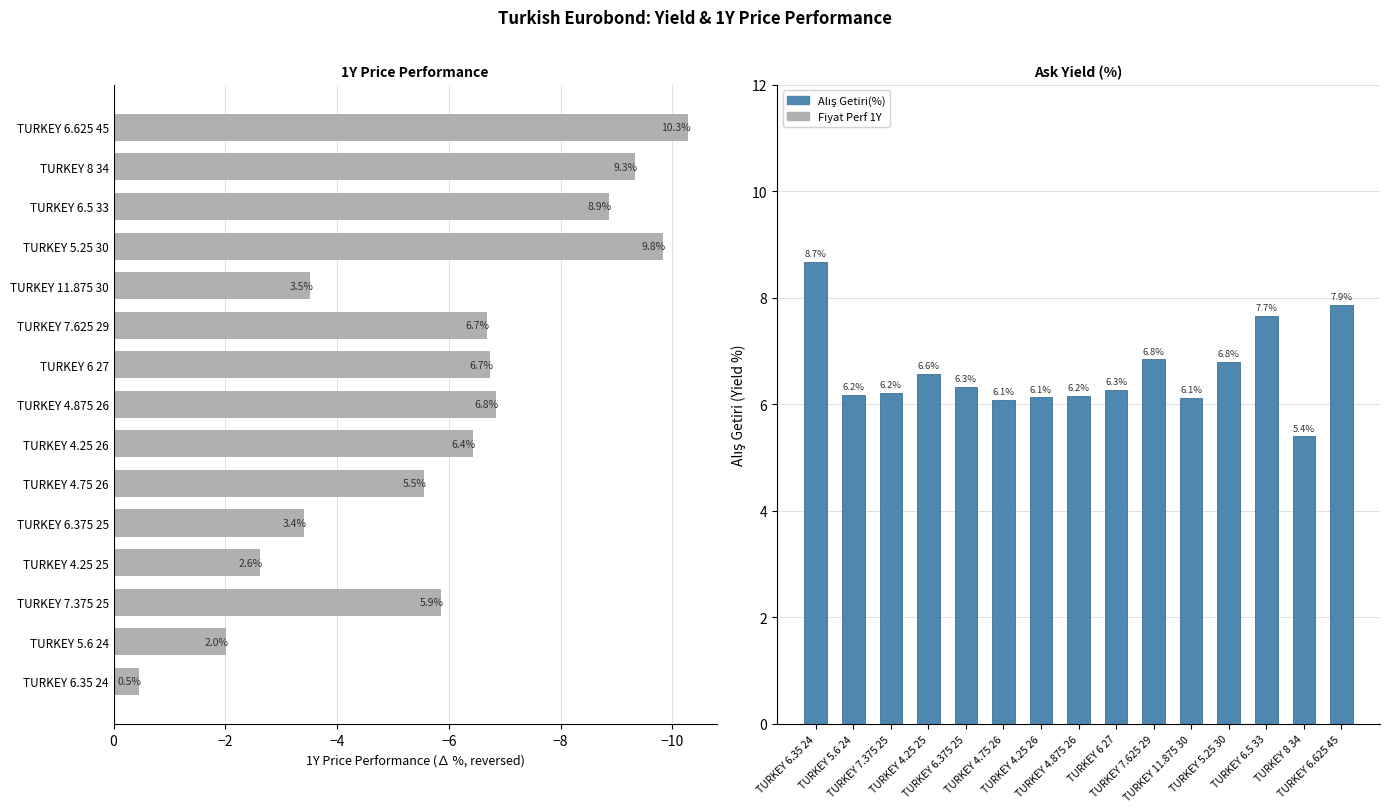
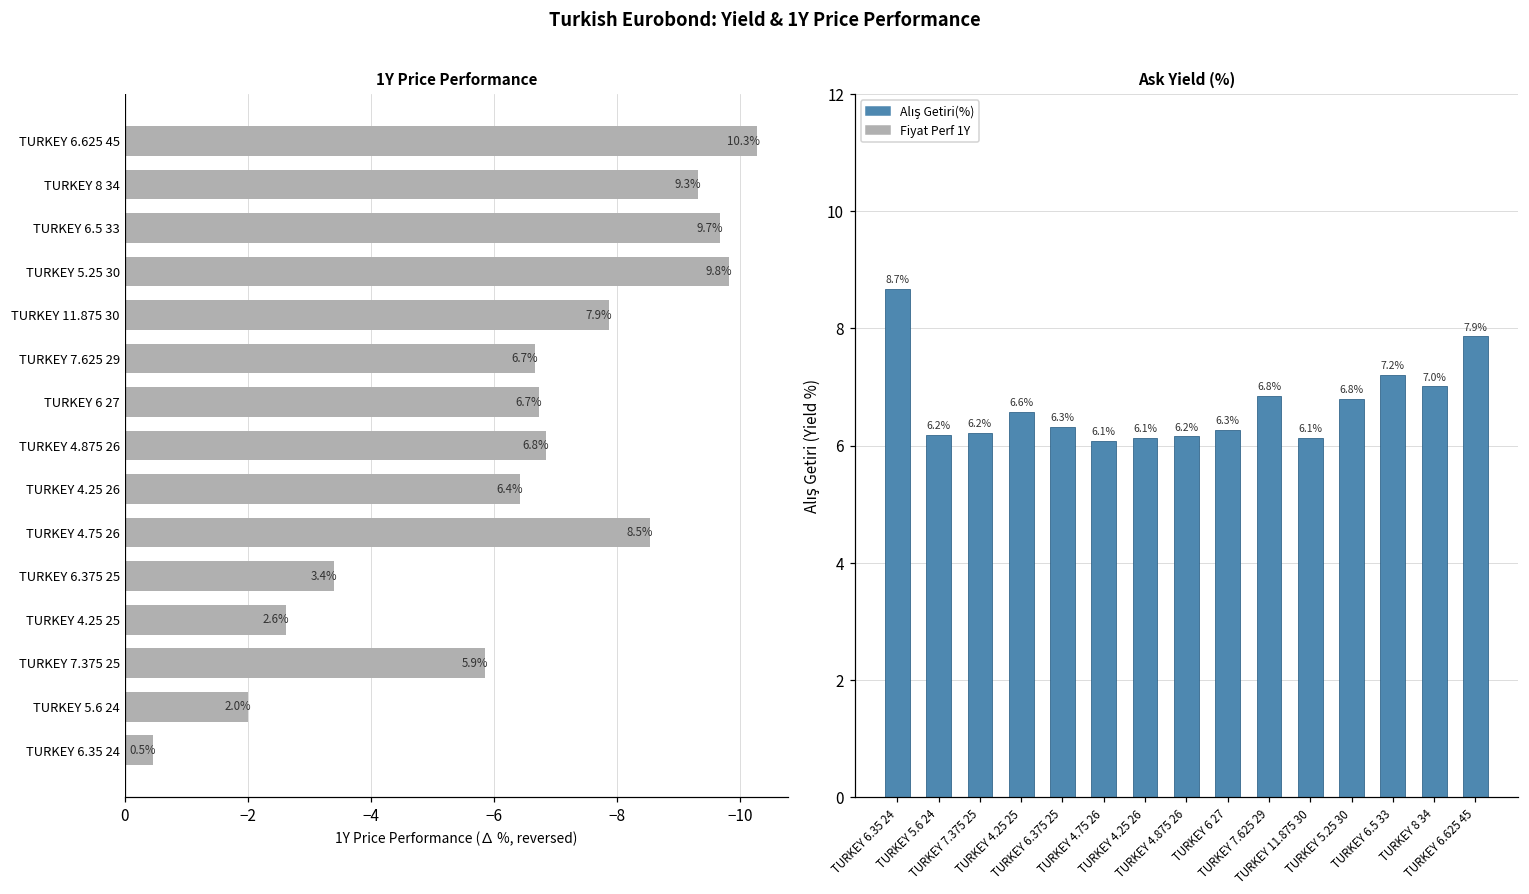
1Y Price Performance, TURKEY 6.5 33: 8.9% -> 9.7%
1Y Price Performance, TURKEY 11.875 30: 3.5% -> 7.9%
1Y Price Performance, TURKEY 4.75 26: 5.5% -> 8.5%
Ask Yield (%), TURKEY 6.5 33: 7.7% -> 7.2%
Ask Yield (%), TURKEY 8 34: 5.4% -> 7.0%
